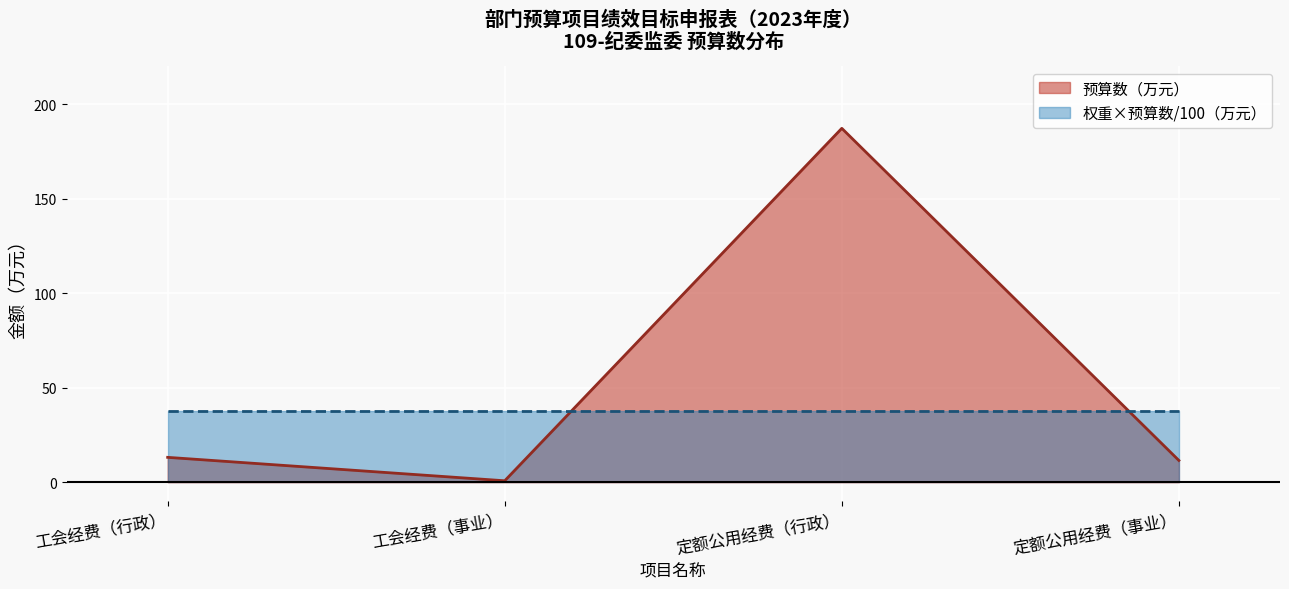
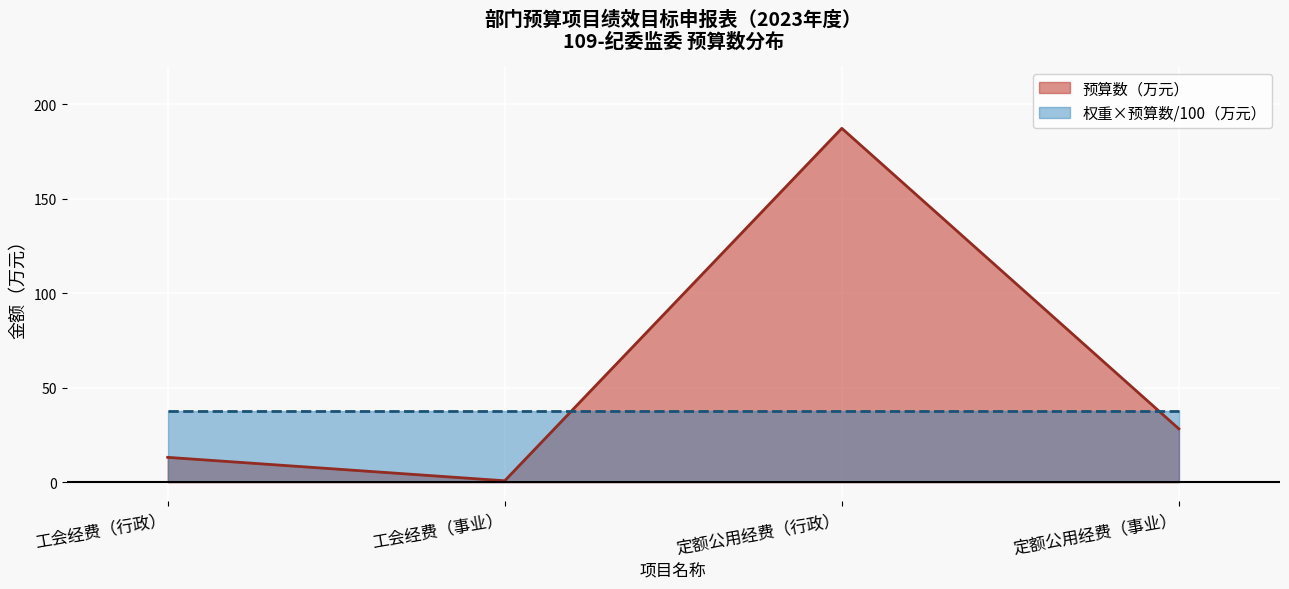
预算数（万元）, 定额公用经费（事业）: 12 -> 28
